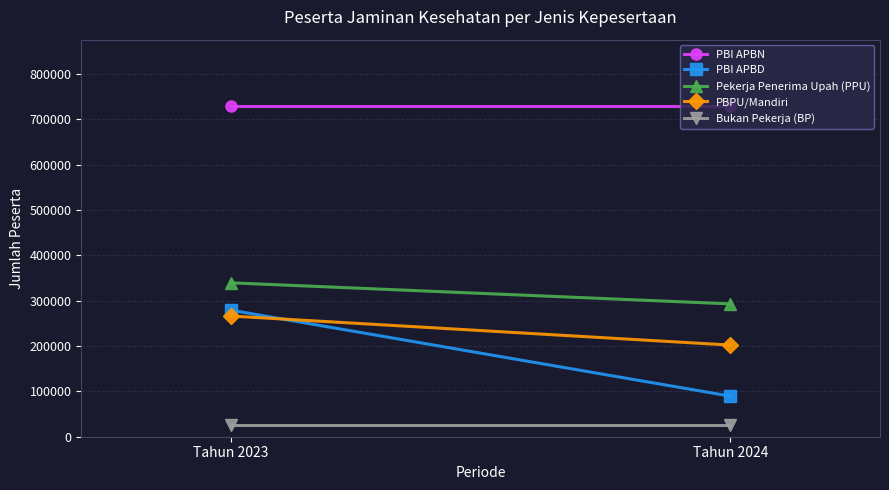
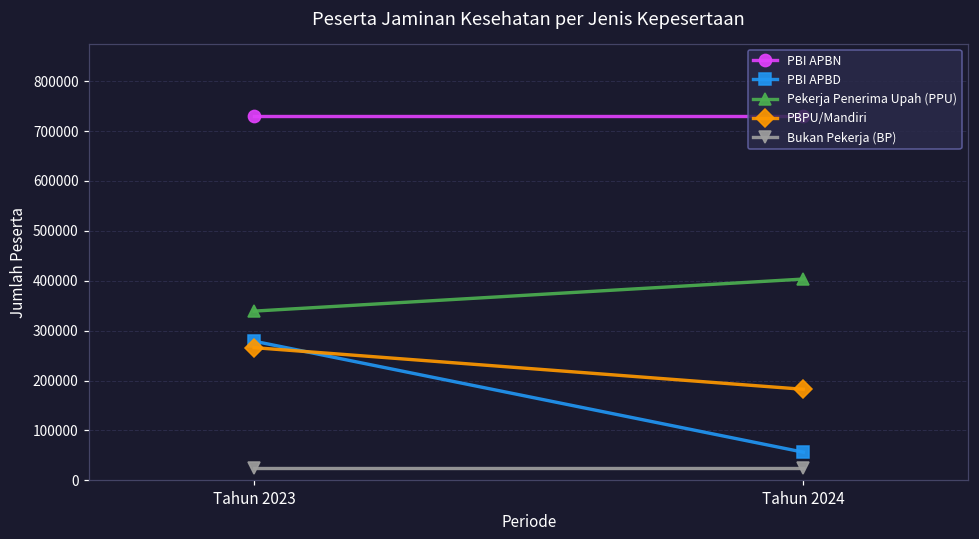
PBI APBD, Tahun 2024: 90000 -> 60000
Pekerja Penerima Upah (PPU), Tahun 2024: 290000 -> 400000
PBPU/Mandiri, Tahun 2024: 200000 -> 180000
